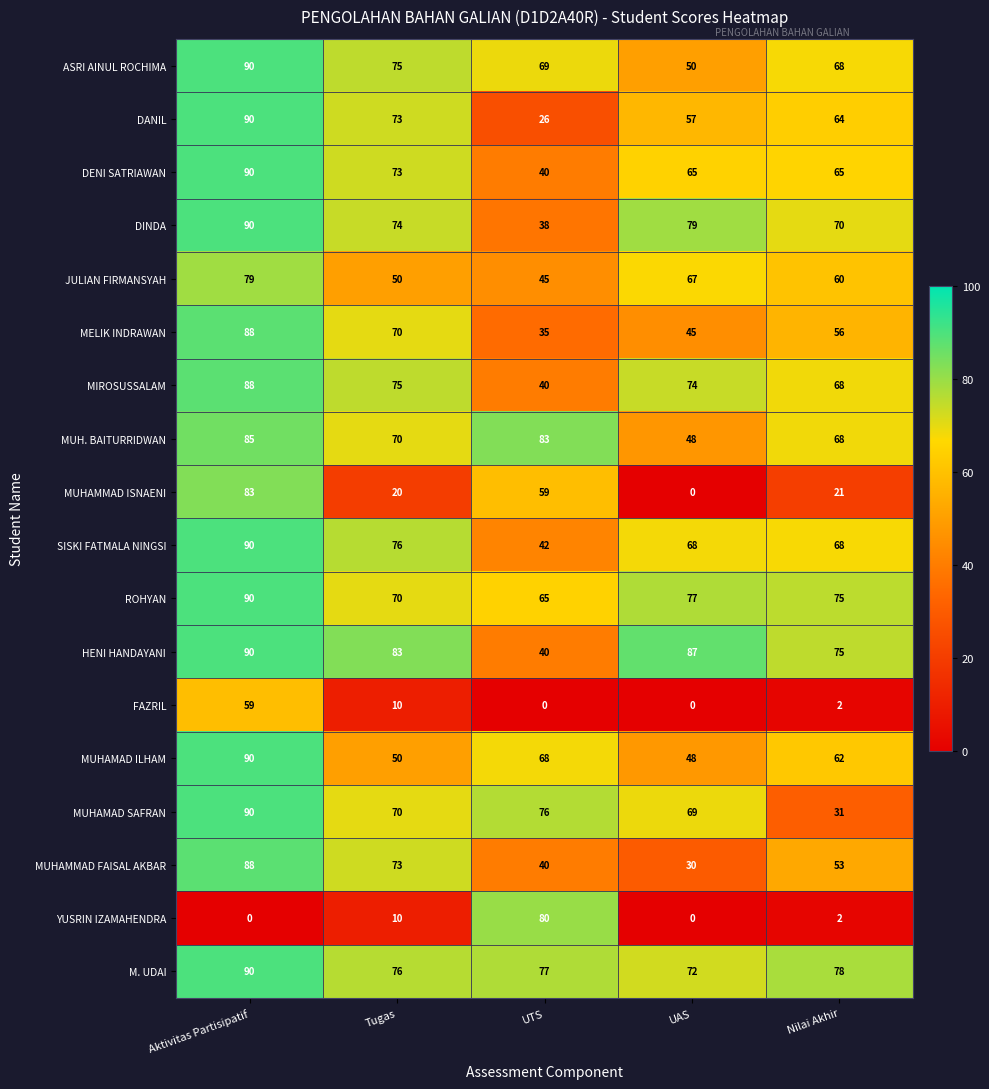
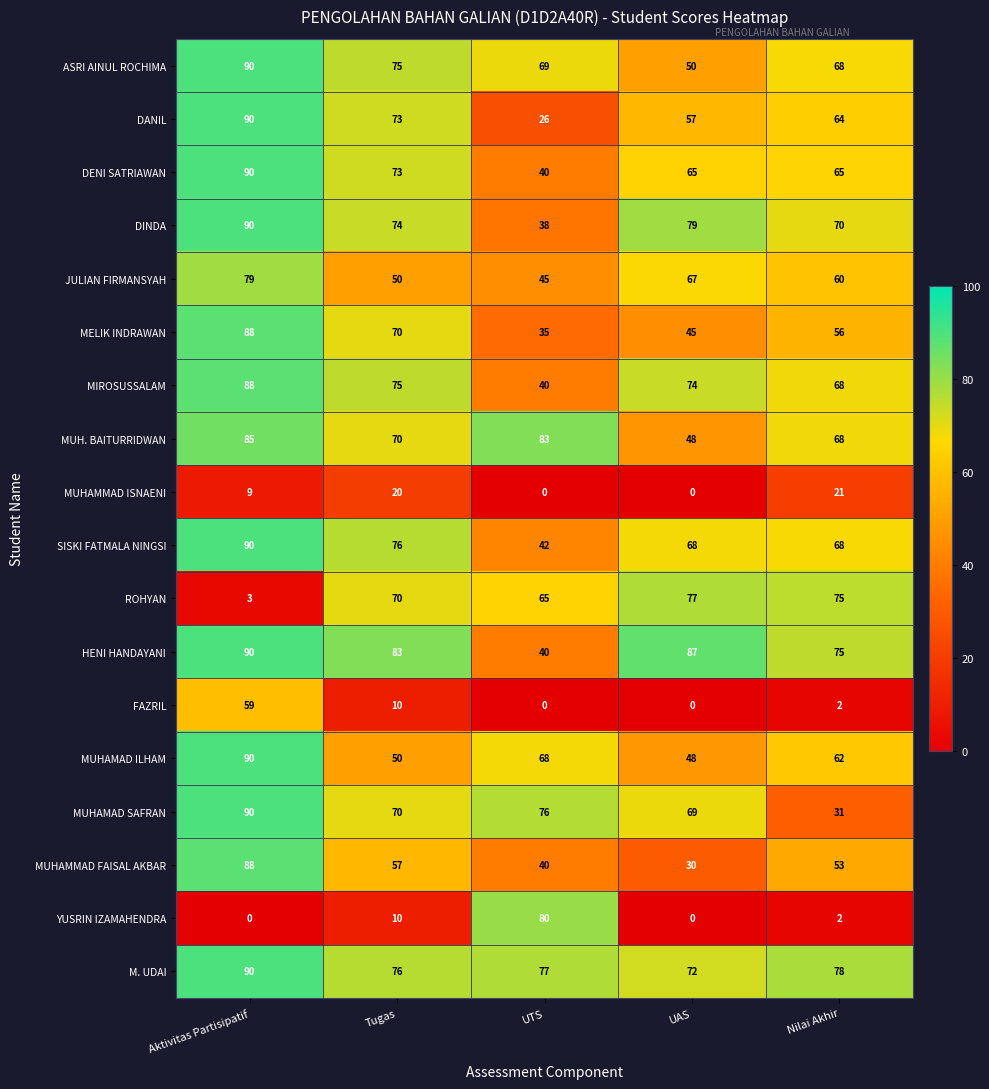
MUHAMMAD ISNAENI, Aktivitas Partisipatif: 83 -> 9
MUHAMMAD ISNAENI, UTS: 59 -> 0
ROHYAN, Aktivitas Partisipatif: 90 -> 3
MUHAMMAD FAISAL AKBAR, Tugas: 73 -> 57
